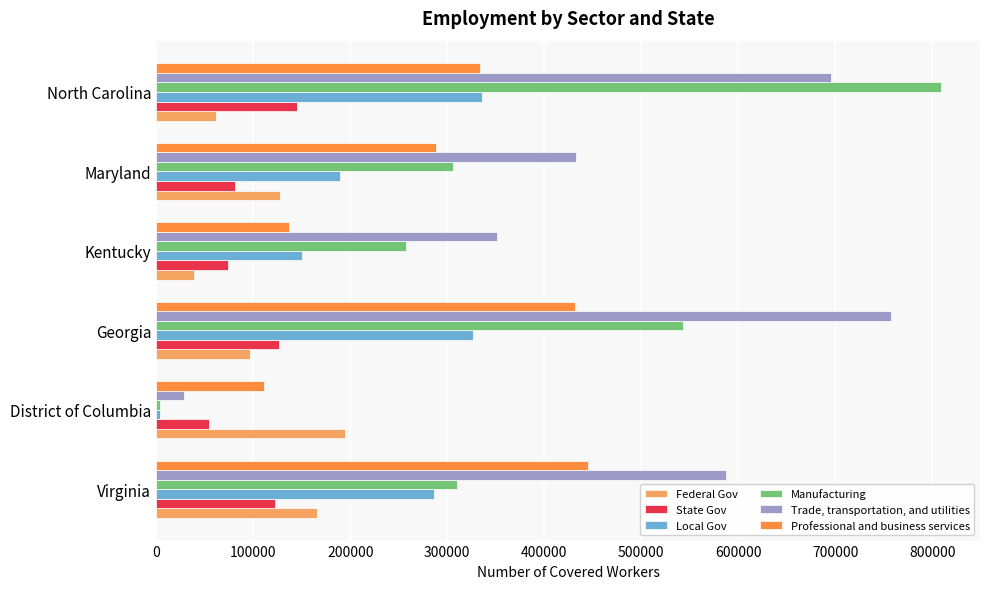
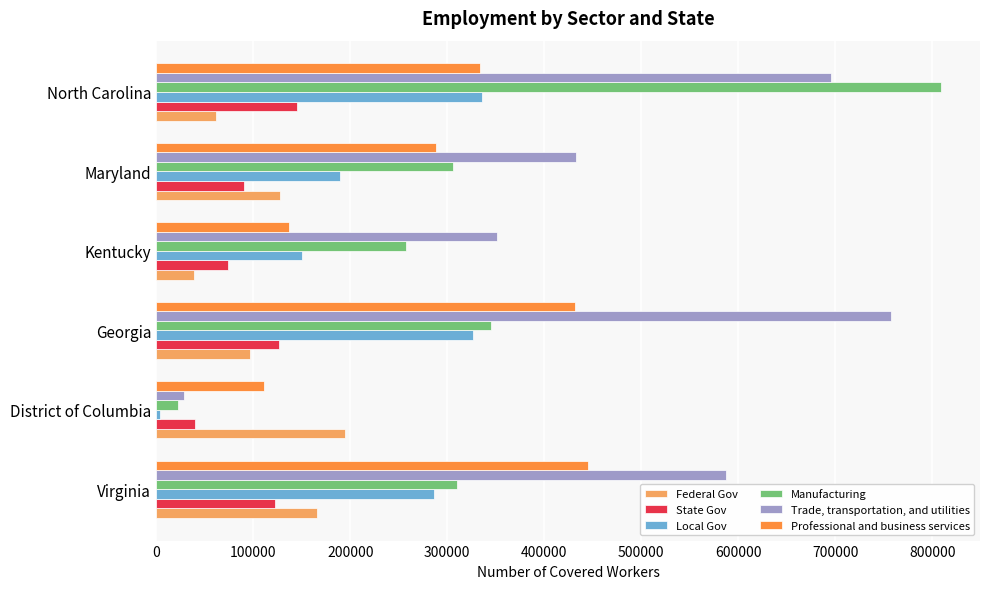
State Gov, Maryland: 80000 -> 90000
Manufacturing, Georgia: 540000 -> 350000
Manufacturing, District of Columbia: 0 -> 20000
State Gov, District of Columbia: 50000 -> 40000
